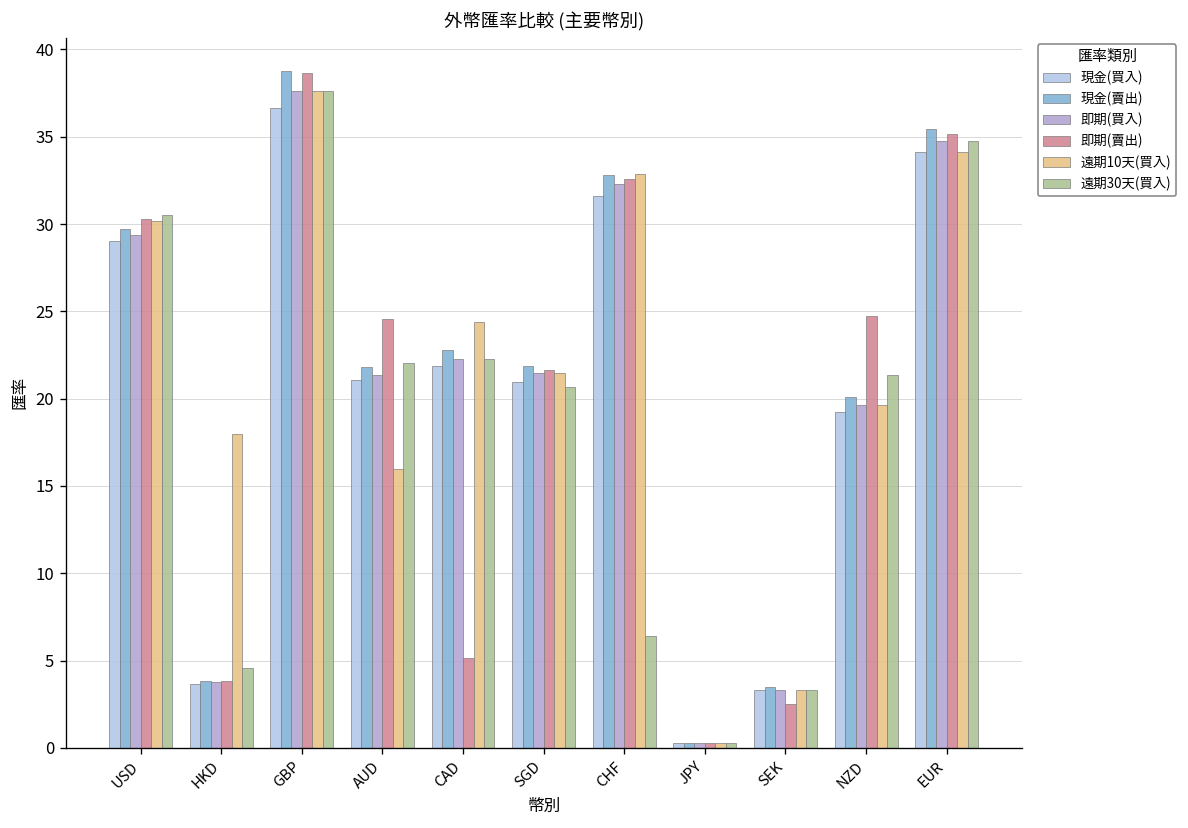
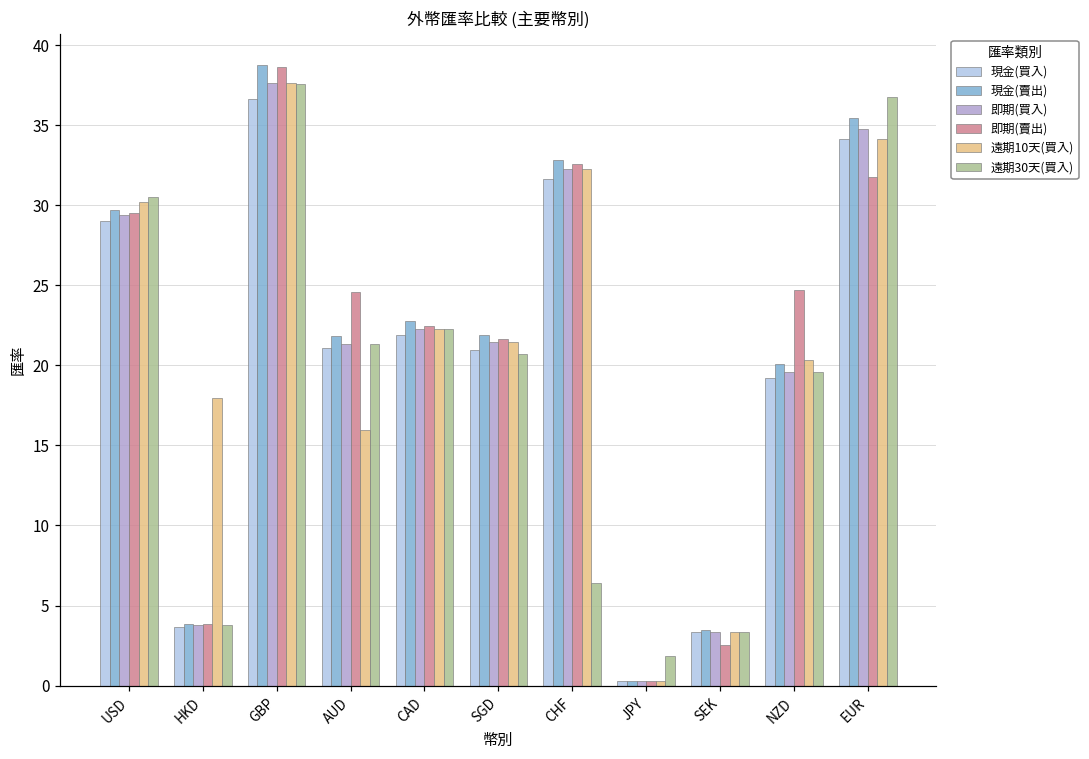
即期(賣出), USD: 30.3 -> 29.5
遠期30天(買入), HKD: 4.6 -> 3.8
遠期30天(買入), AUD: 22.0 -> 21.3
即期(賣出), CAD: 5.2 -> 22.5
遠期10天(買入), CAD: 24.4 -> 22.3
遠期10天(買入), CHF: 32.8 -> 32.3
遠期30天(買入), JPY: 0.3 -> 1.8
遠期10天(買入), NZD: 19.6 -> 20.3
遠期30天(買入), NZD: 21.4 -> 19.6
即期(賣出), EUR: 35.1 -> 31.8
遠期30天(買入), EUR: 34.7 -> 36.8
